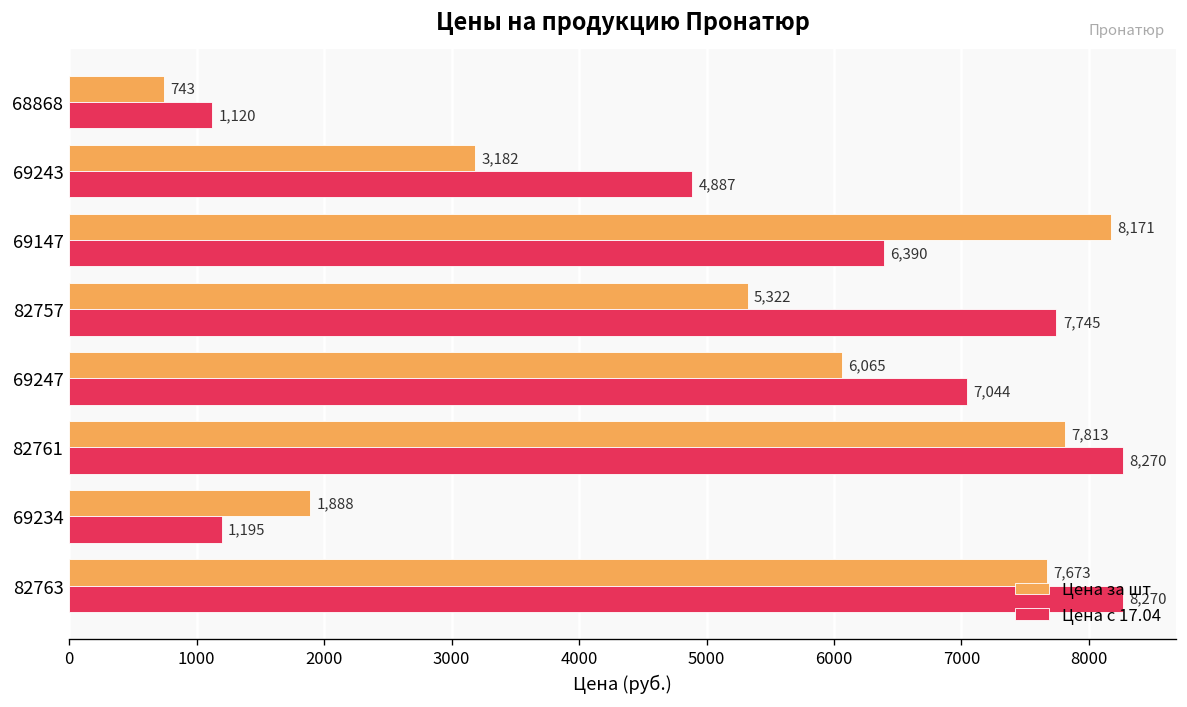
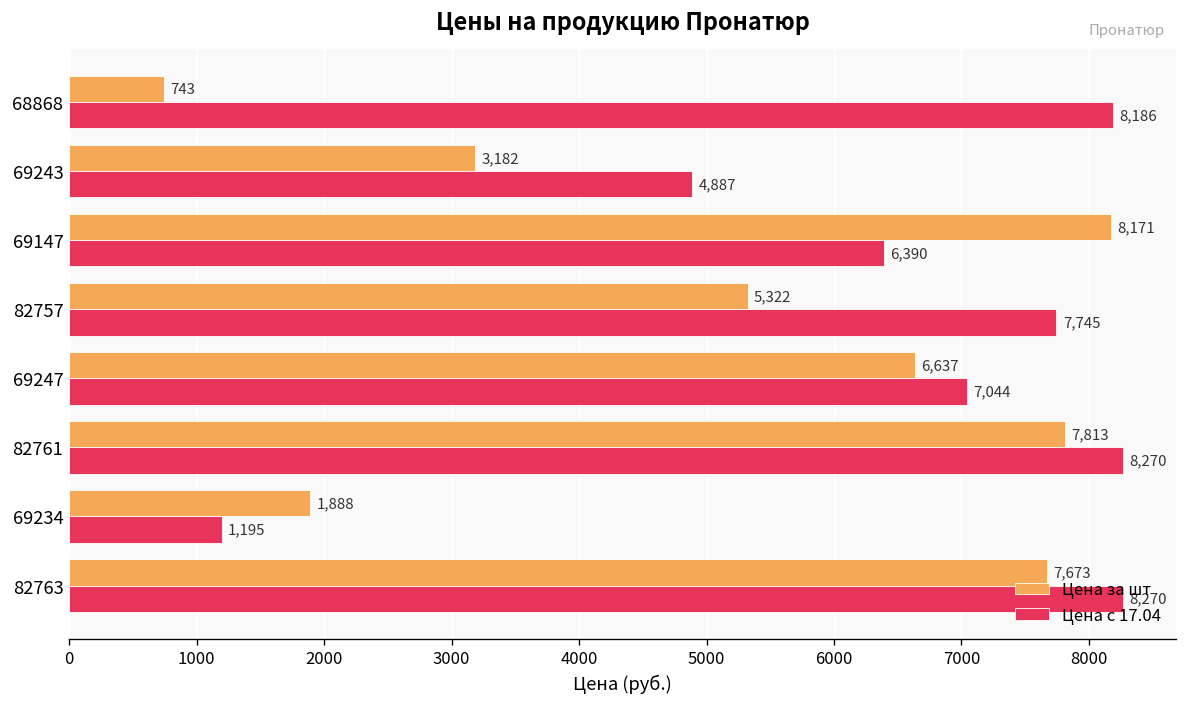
Цена с 17.04, 68868: 1,120 -> 8,186
Цена за шт, 69247: 6,065 -> 6,637
